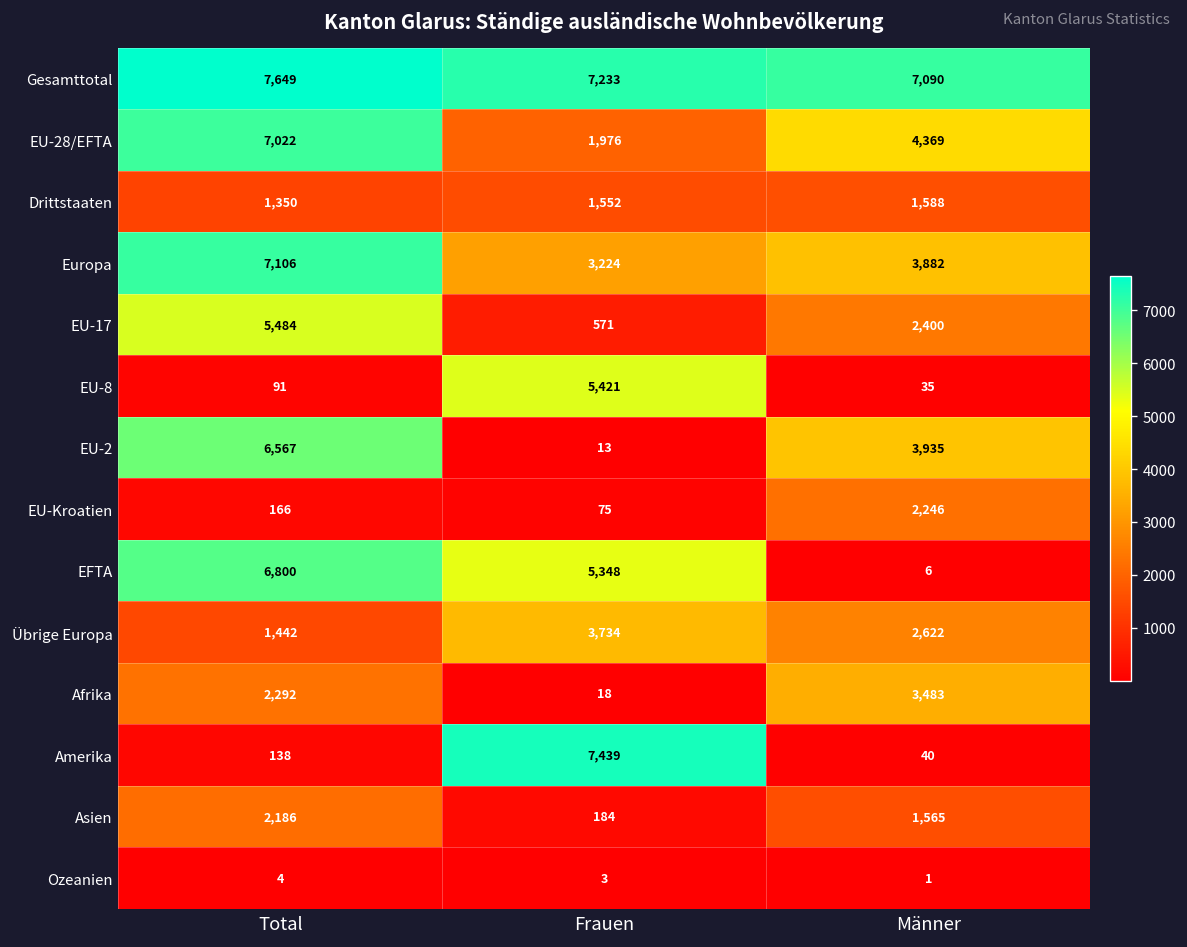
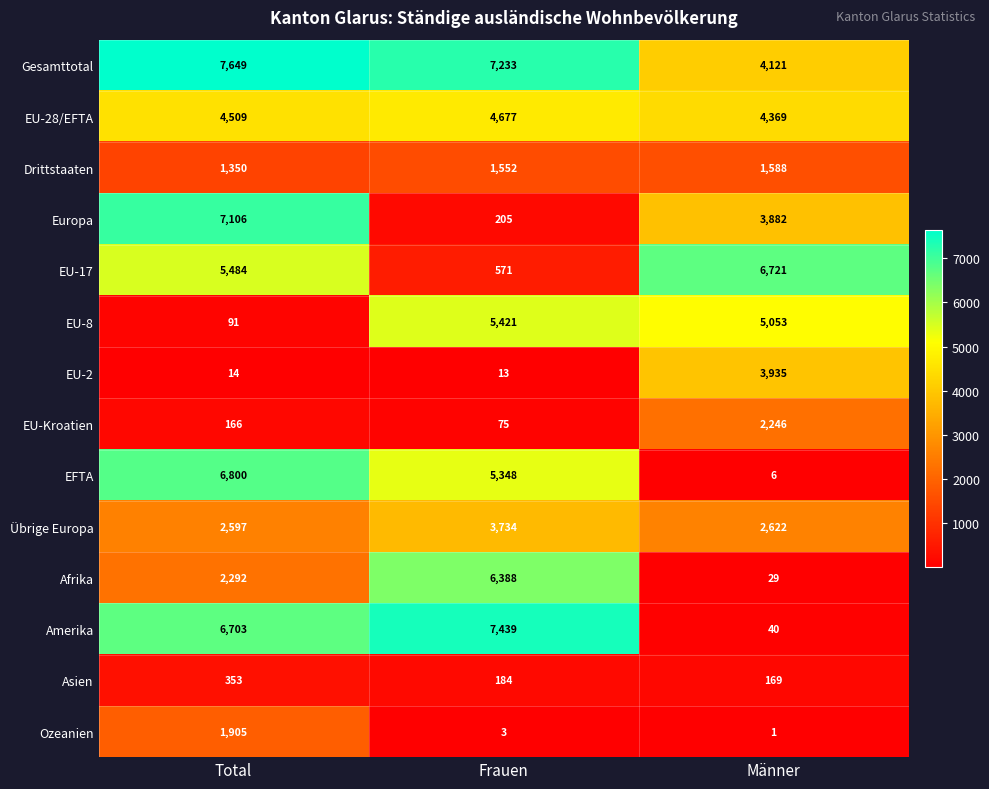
Gesamttotal, Männer: 7,090 -> 4,121
EU-28/EFTA, Total: 7,022 -> 4,509
EU-28/EFTA, Frauen: 1,976 -> 4,677
Europa, Frauen: 3,224 -> 205
EU-17, Männer: 2,400 -> 6,721
EU-8, Männer: 35 -> 5,053
EU-2, Total: 6,567 -> 14
Übrige Europa, Total: 1,442 -> 2,597
Afrika, Frauen: 18 -> 6,388
Afrika, Männer: 3,483 -> 29
Amerika, Total: 138 -> 6,703
Asien, Total: 2,186 -> 353
Asien, Männer: 1,565 -> 169
Ozeanien, Total: 4 -> 1,905
